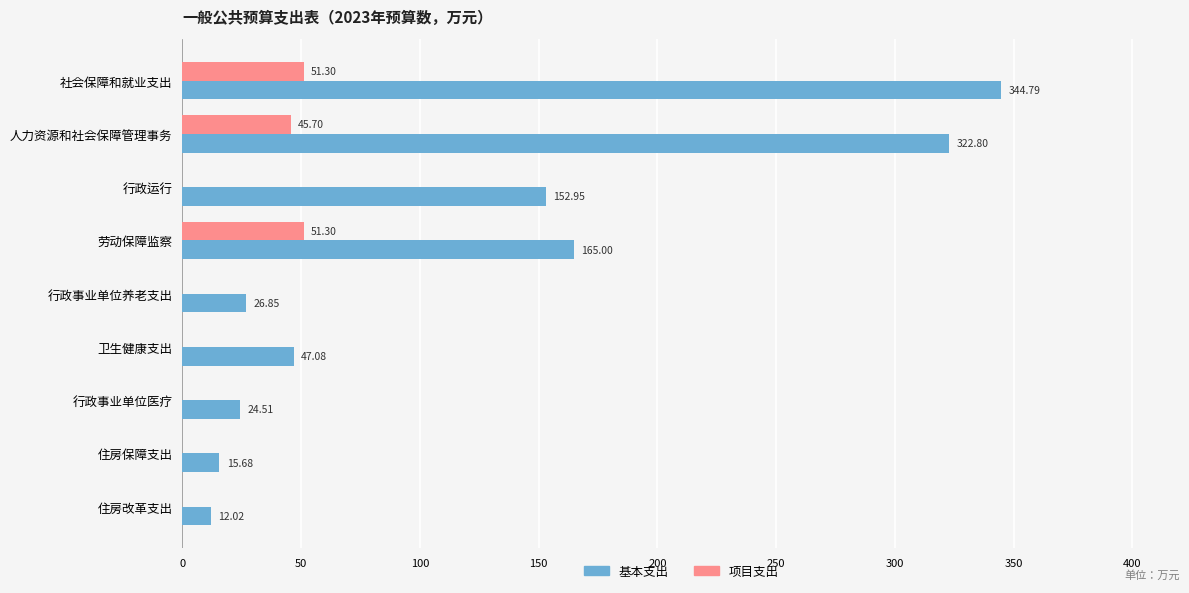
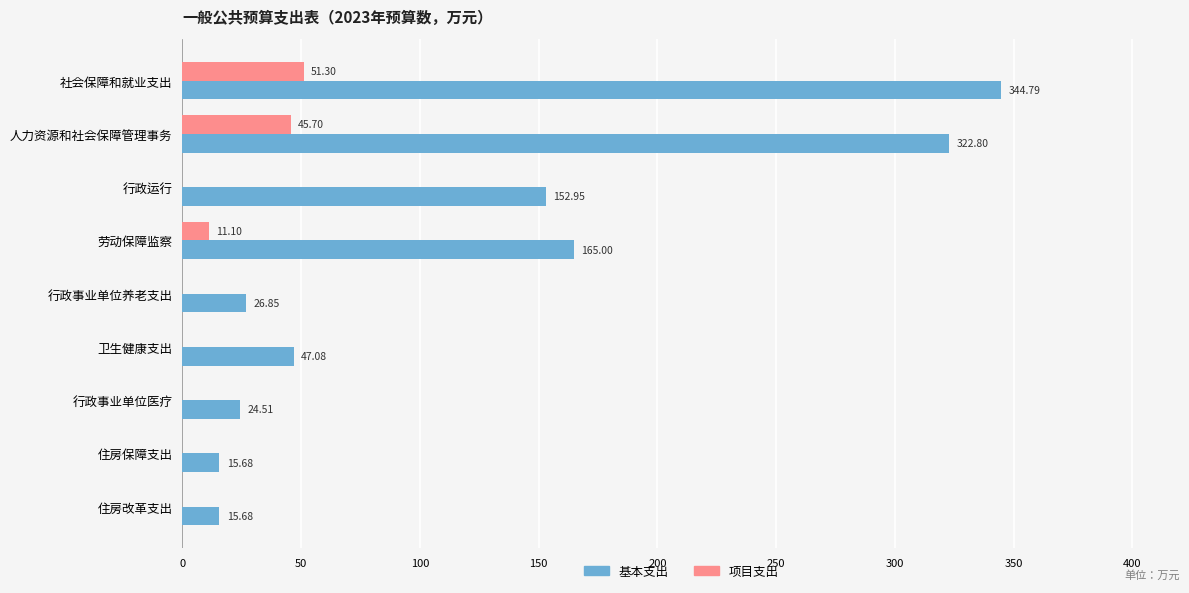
项目支出, 劳动保障监察: 51.30 -> 11.10
基本支出, 住房改革支出: 12.02 -> 15.68
